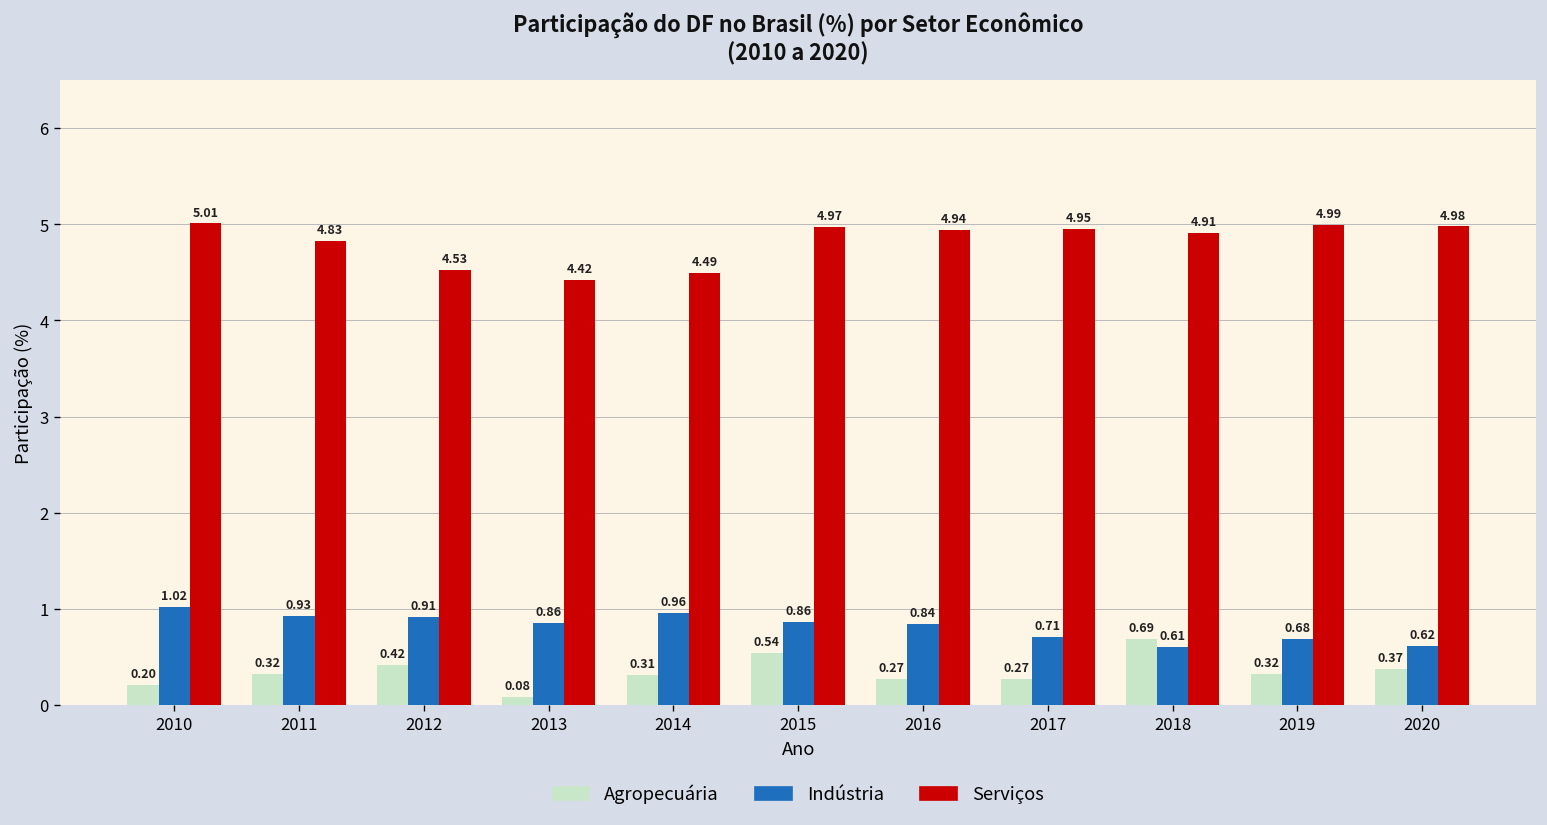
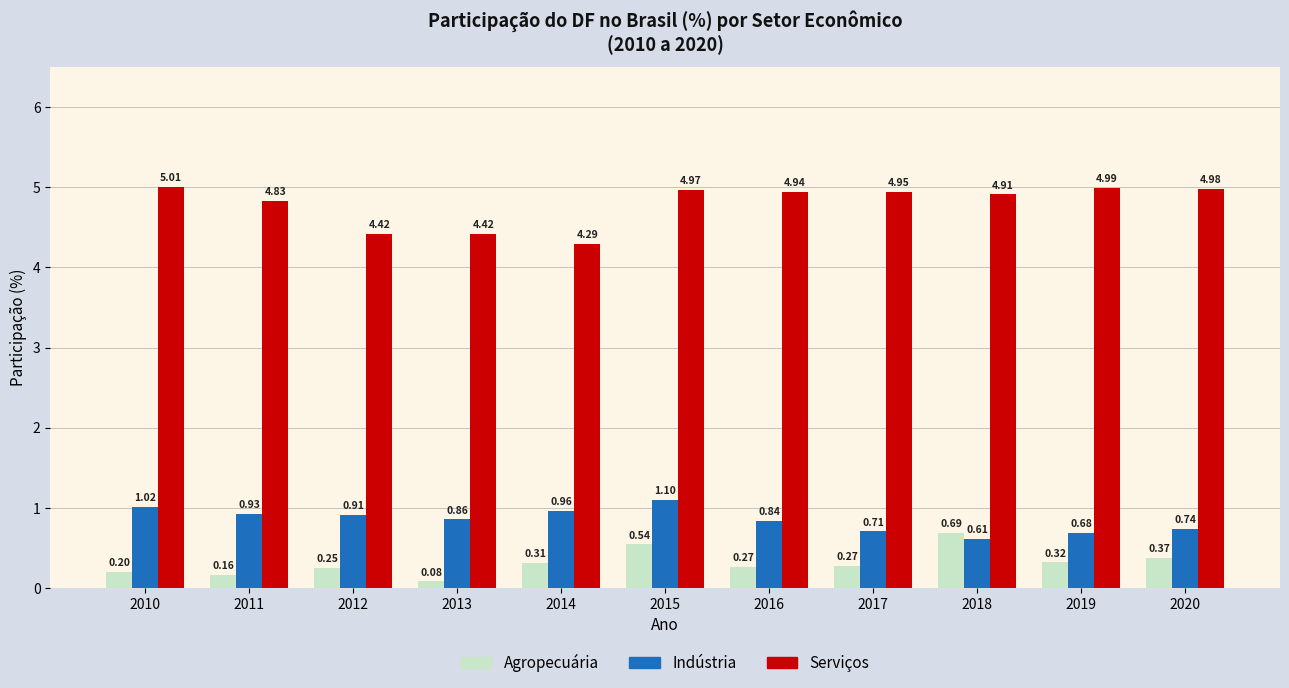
Agropecuária, 2011: 0.32 -> 0.16
Agropecuária, 2012: 0.42 -> 0.25
Serviços, 2012: 4.53 -> 4.42
Serviços, 2014: 4.49 -> 4.29
Indústria, 2015: 0.86 -> 1.10
Indústria, 2020: 0.62 -> 0.74
